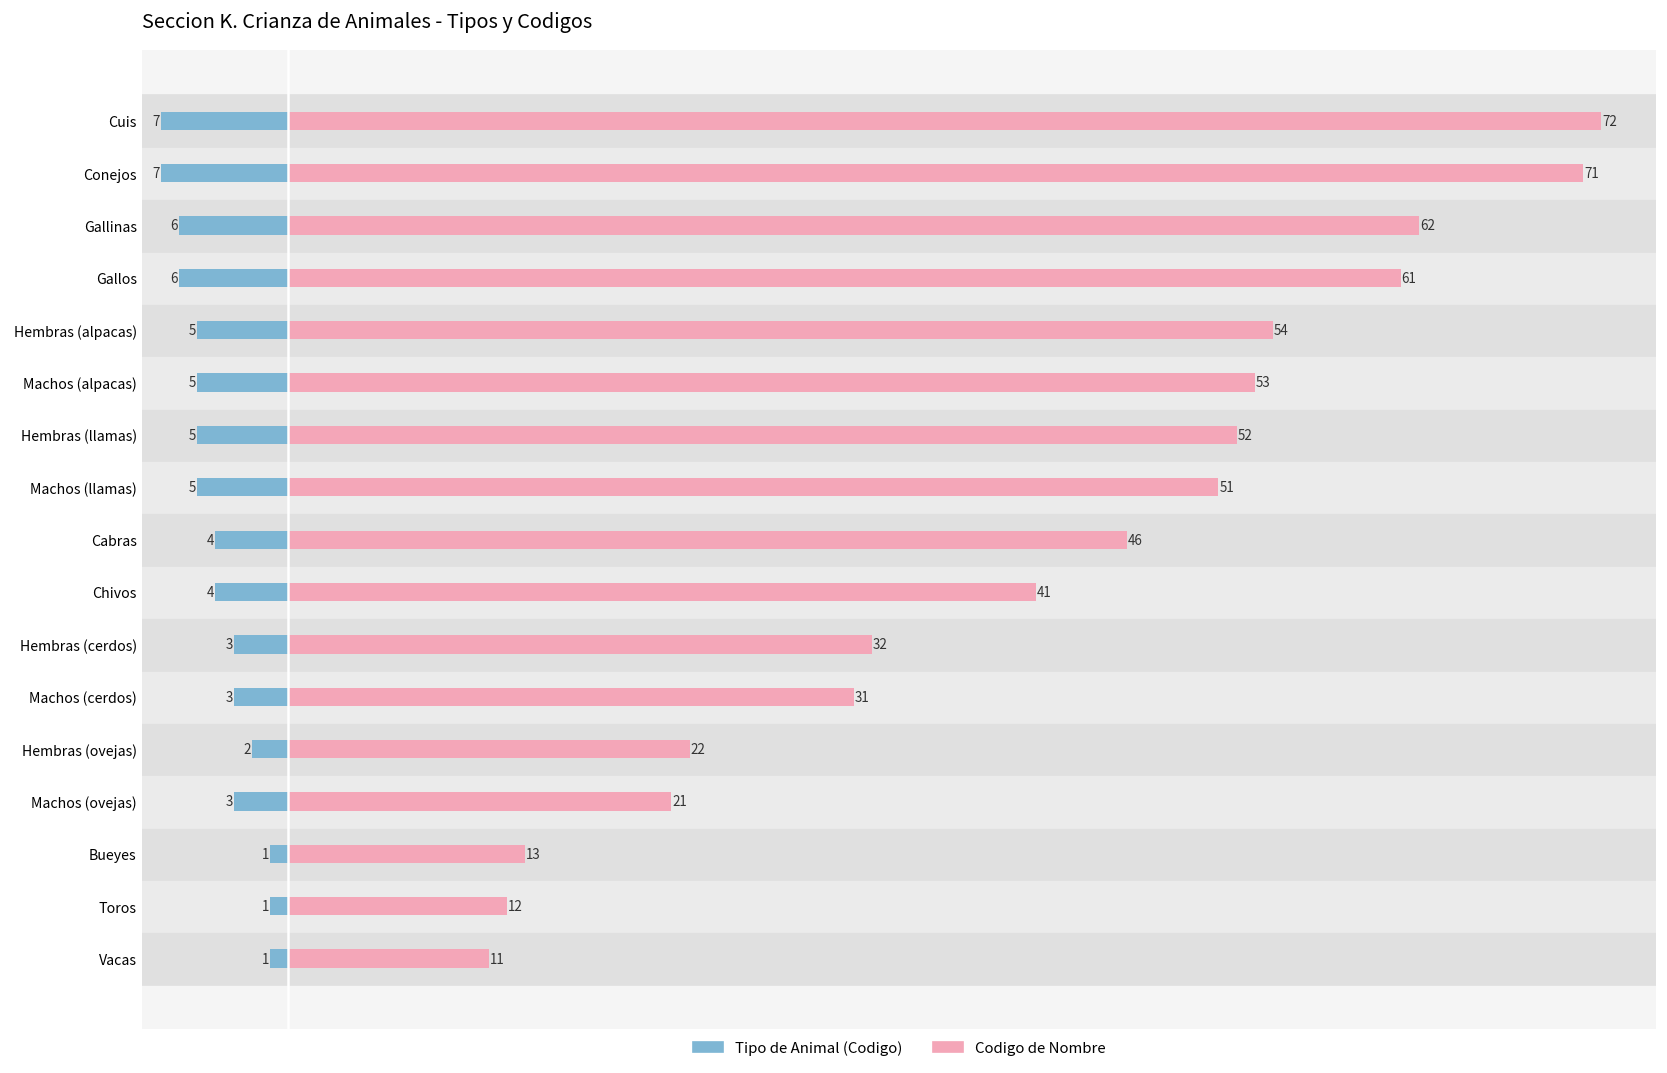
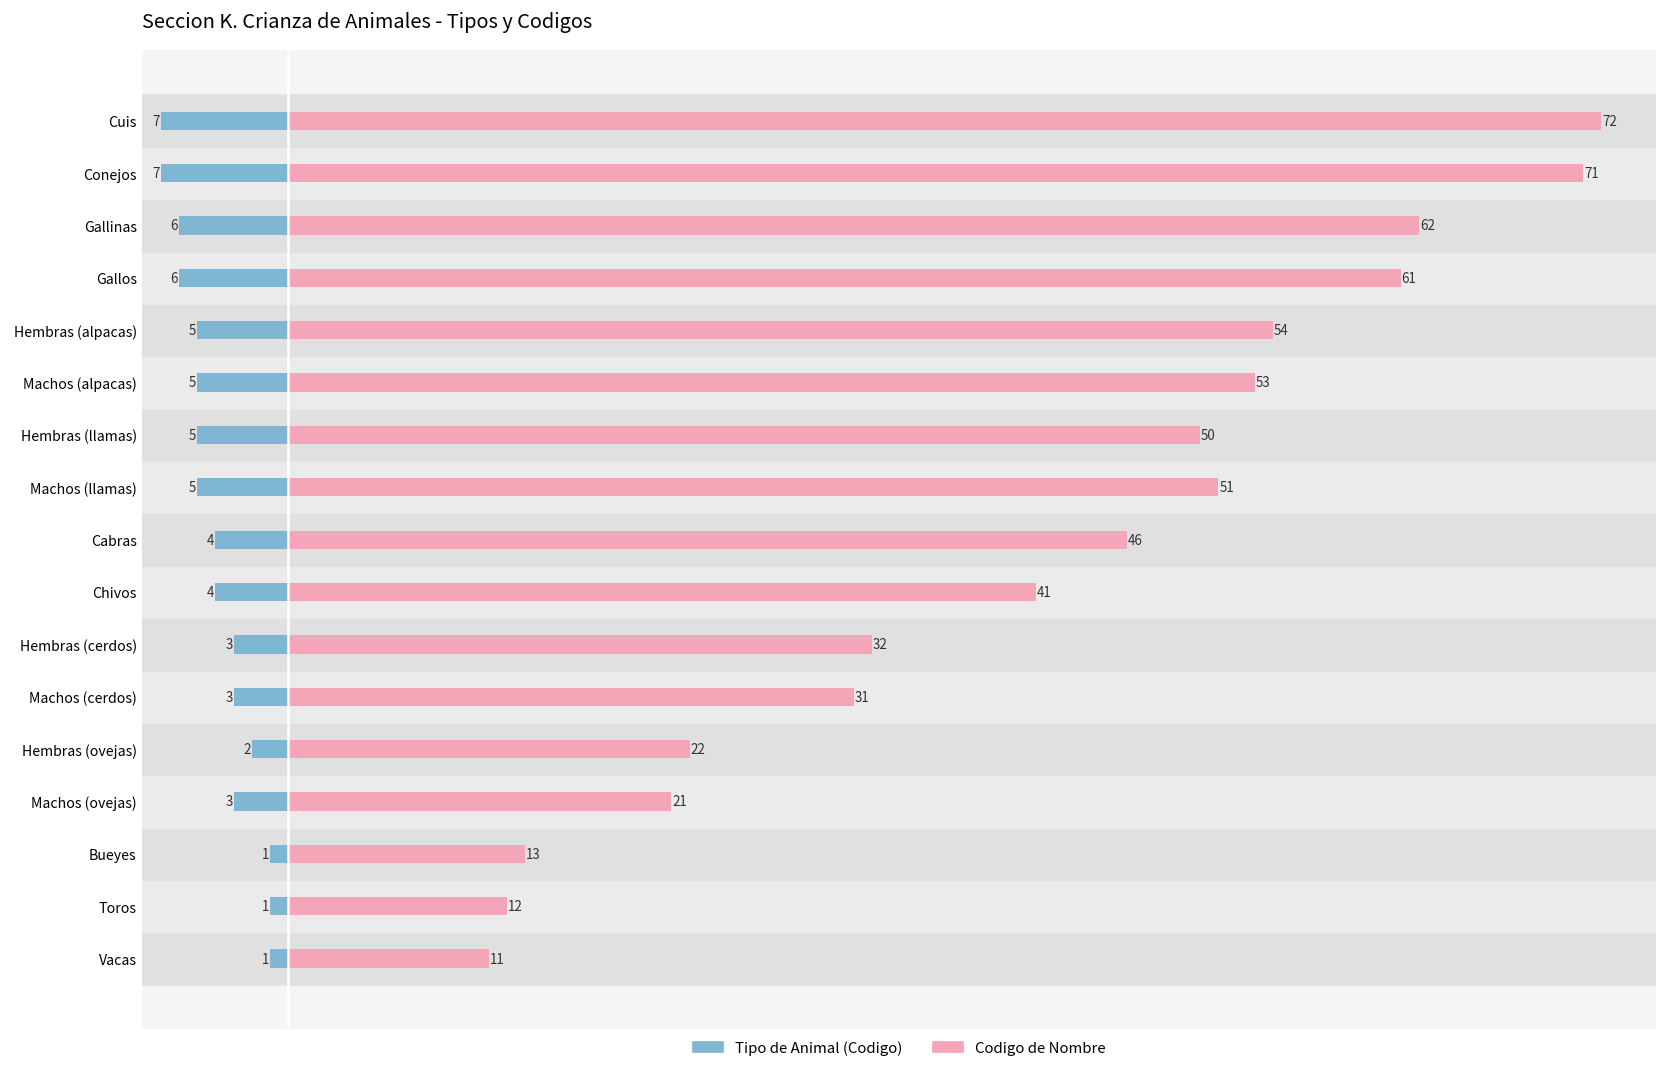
Codigo de Nombre, Hembras (llamas): 52 -> 50
